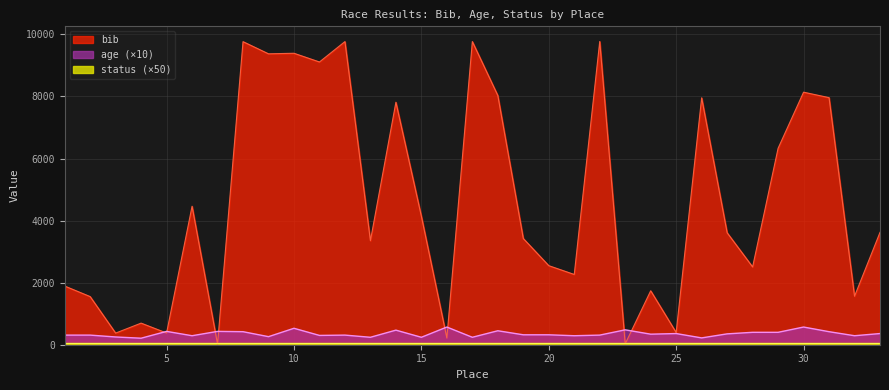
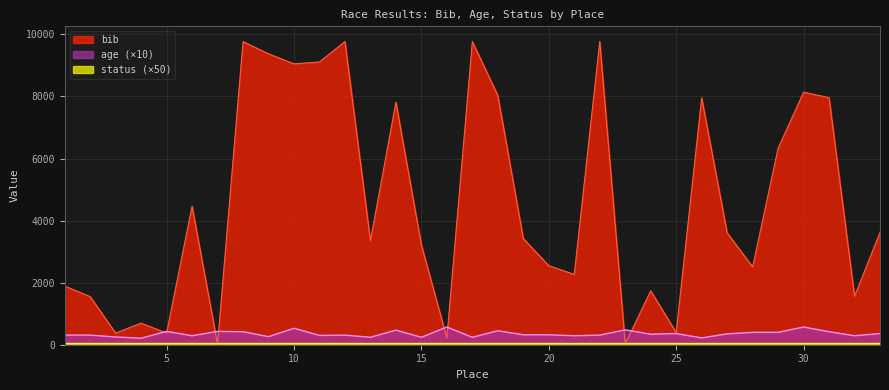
bib, 10: 9400 -> 9000
bib, 15: 4100 -> 3200
